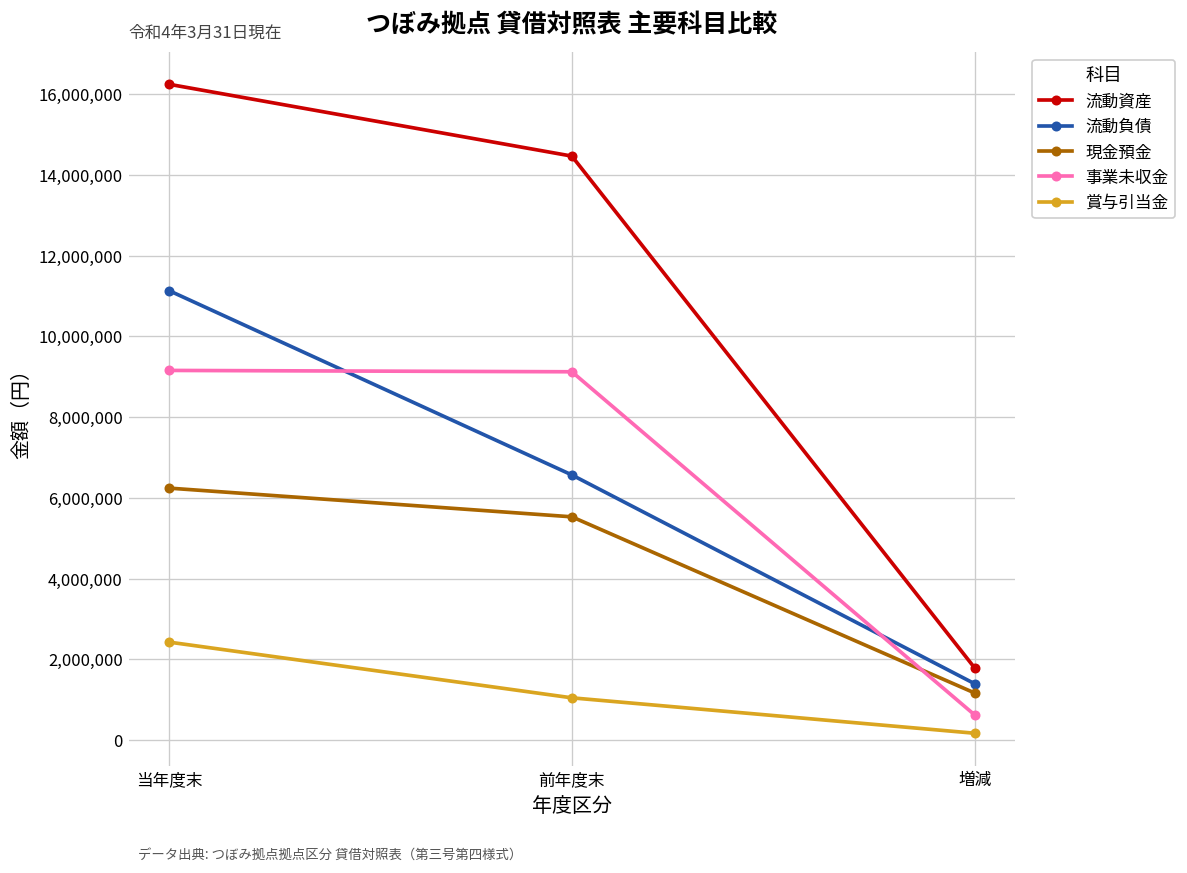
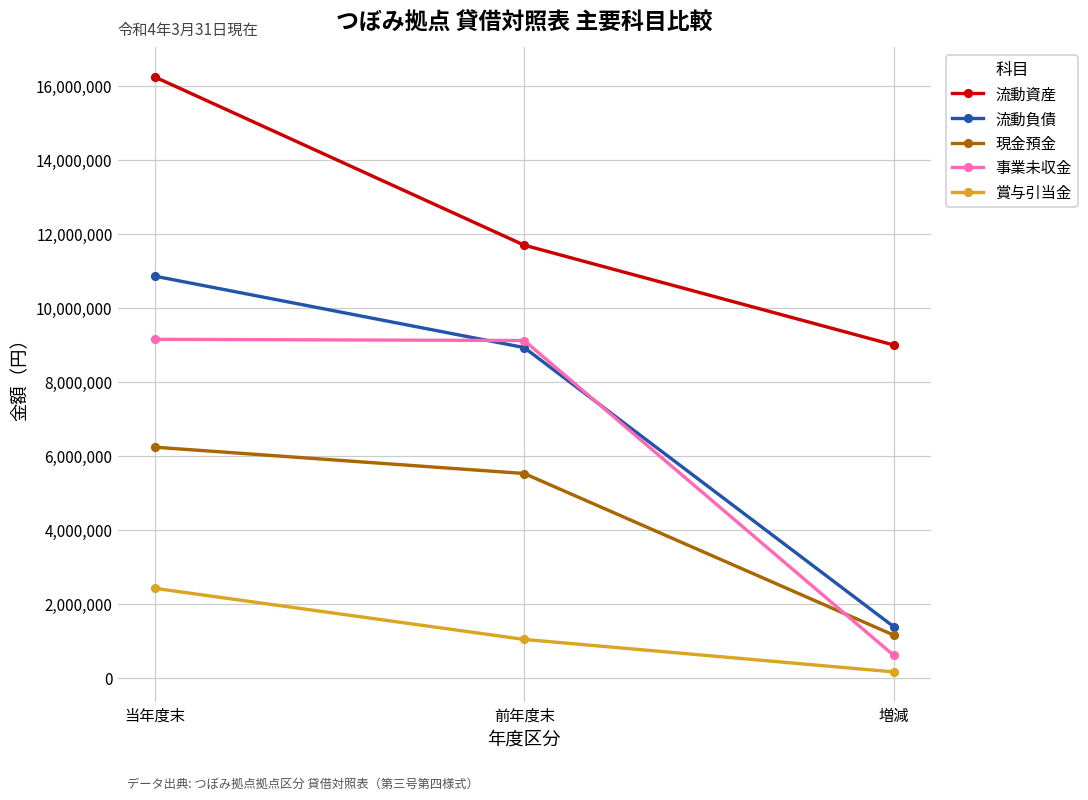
流動負債, 当年度末: 11,100,000 -> 10,900,000
流動資産, 前年度末: 14,500,000 -> 11,700,000
流動負債, 前年度末: 6,600,000 -> 8,900,000
流動資産, 増減: 1,800,000 -> 9,000,000
